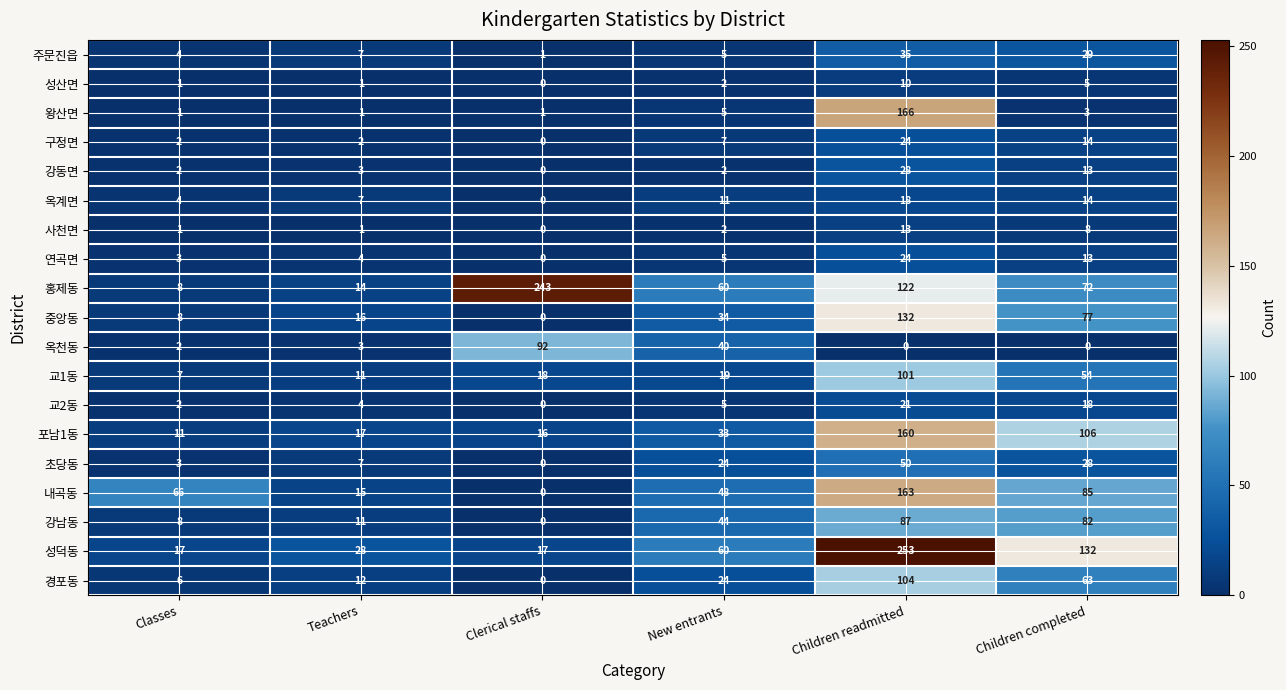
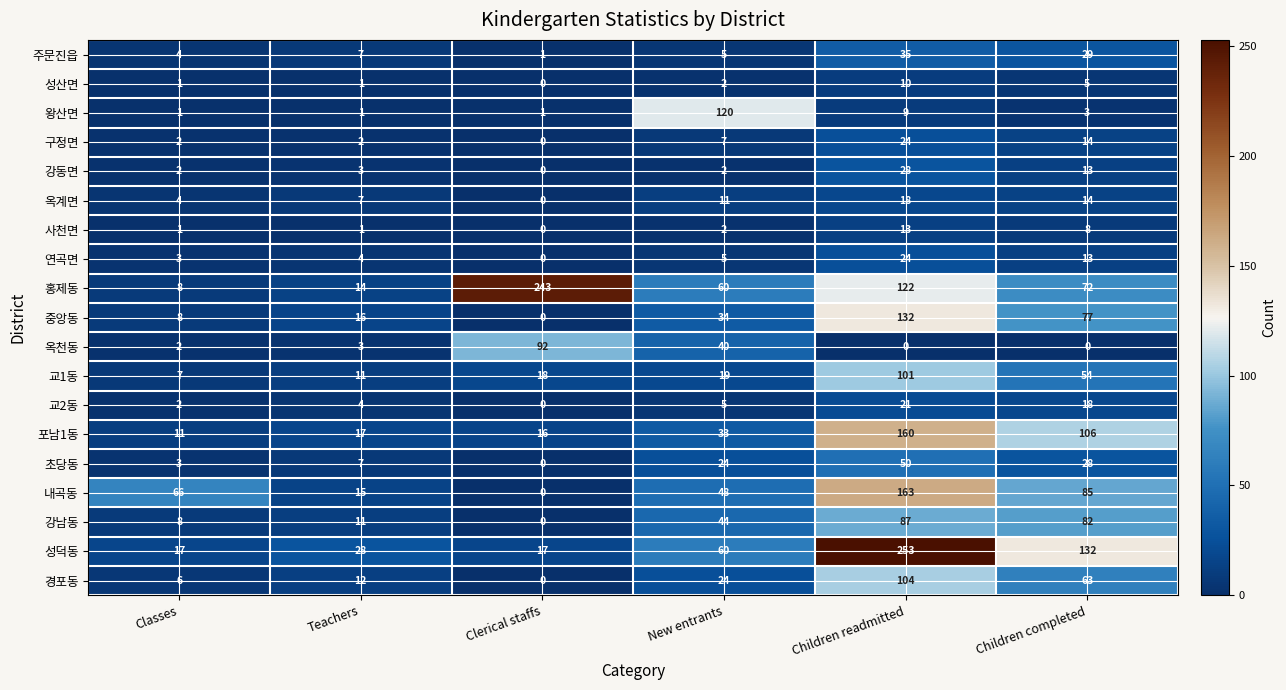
왕산면, New entrants: 5 -> 120
왕산면, Children readmitted: 166 -> 9
